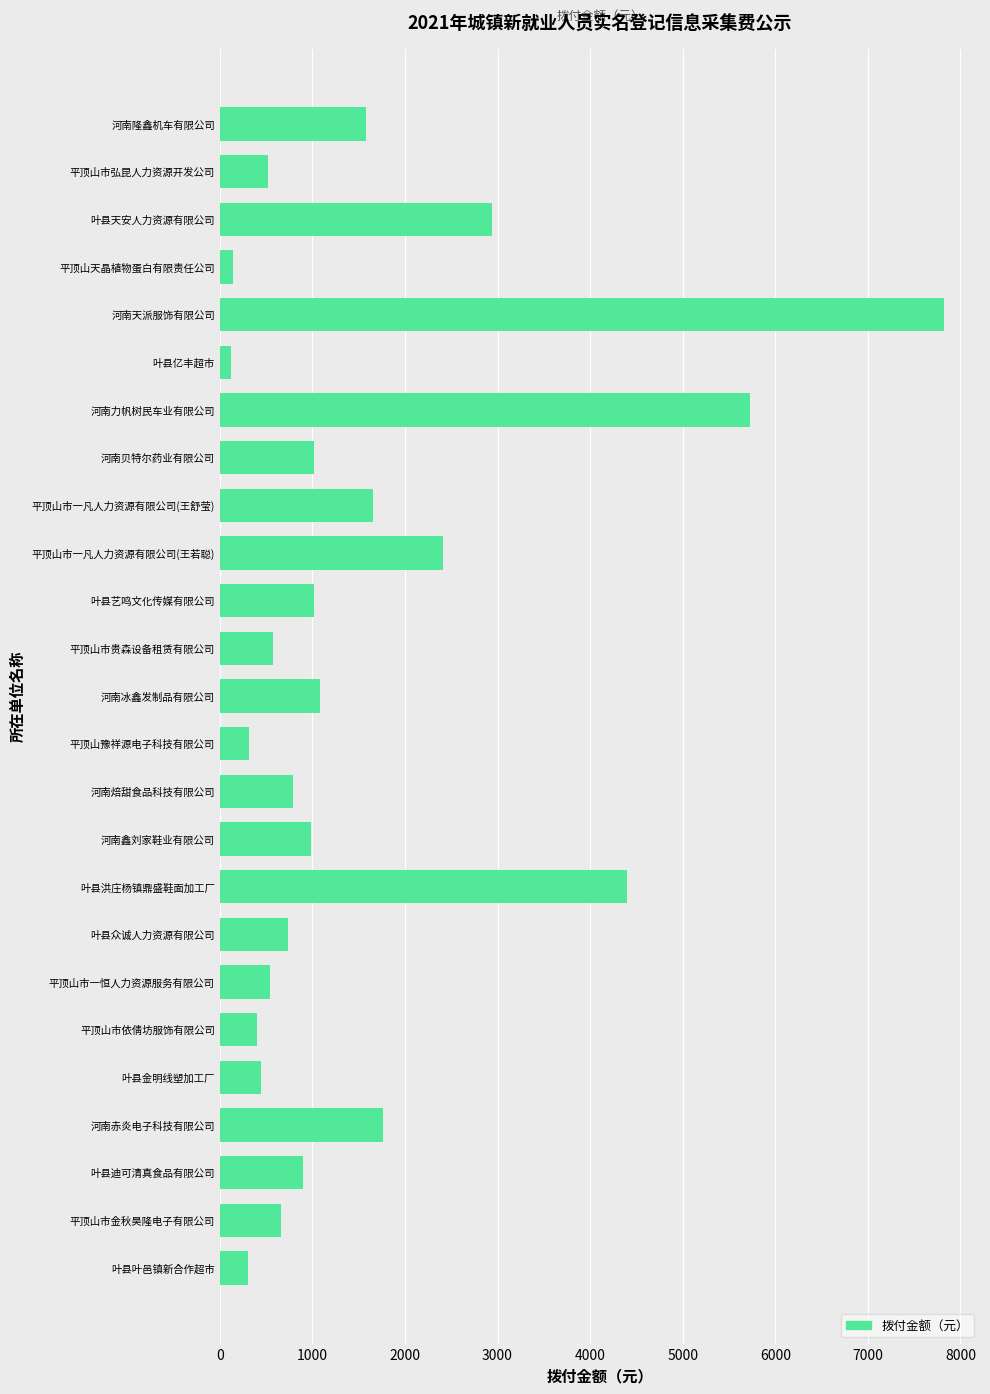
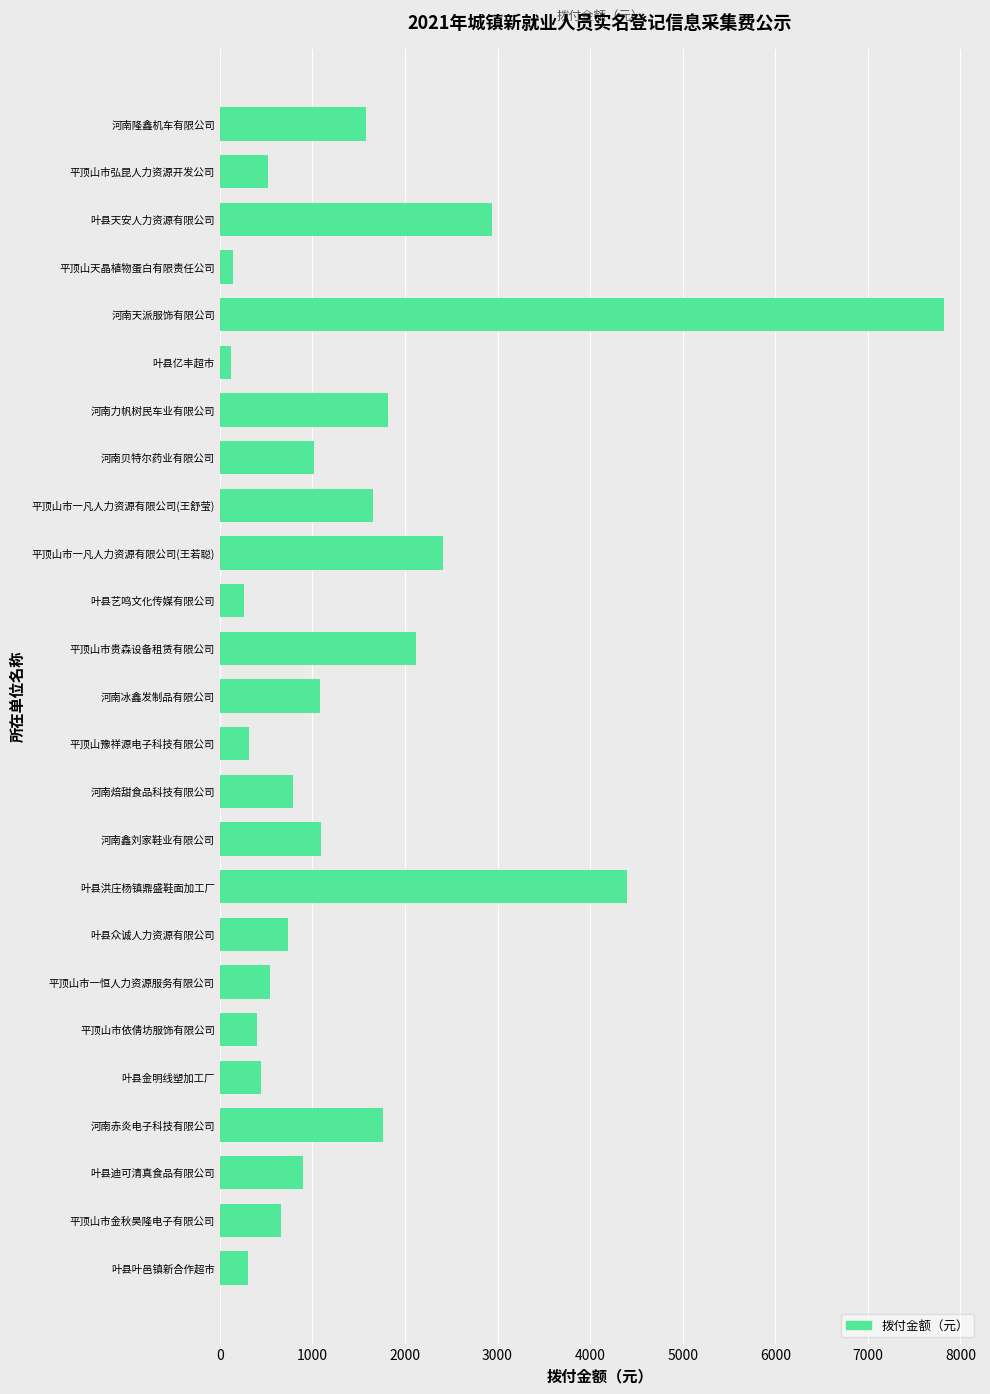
河南力帆树民车业有限公司: 5700 -> 1800
叶县艺鸣文化传媒有限公司: 1000 -> 300
平顶山市贵森设备租赁有限公司: 600 -> 2100
河南鑫刘家鞋业有限公司: 1000 -> 1100
